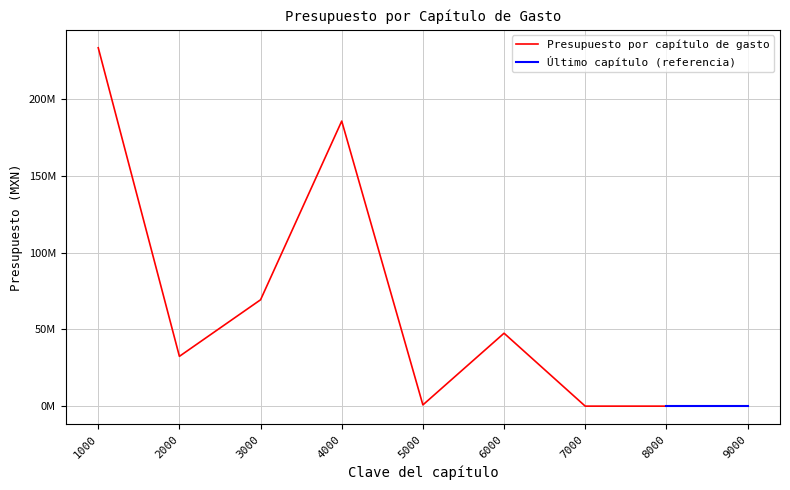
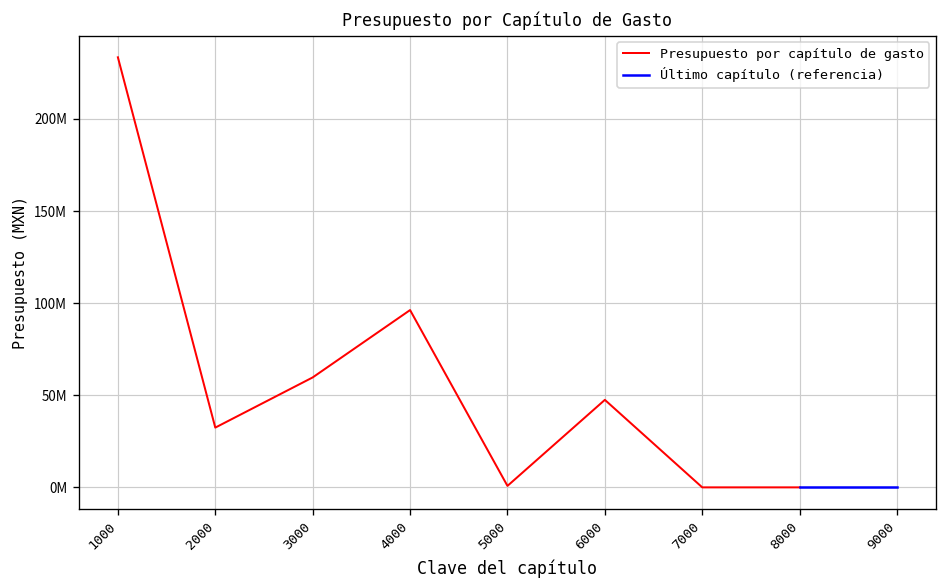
Presupuesto por capítulo de gasto, 3000: 69000000 -> 60000000
Presupuesto por capítulo de gasto, 4000: 186000000 -> 96000000
